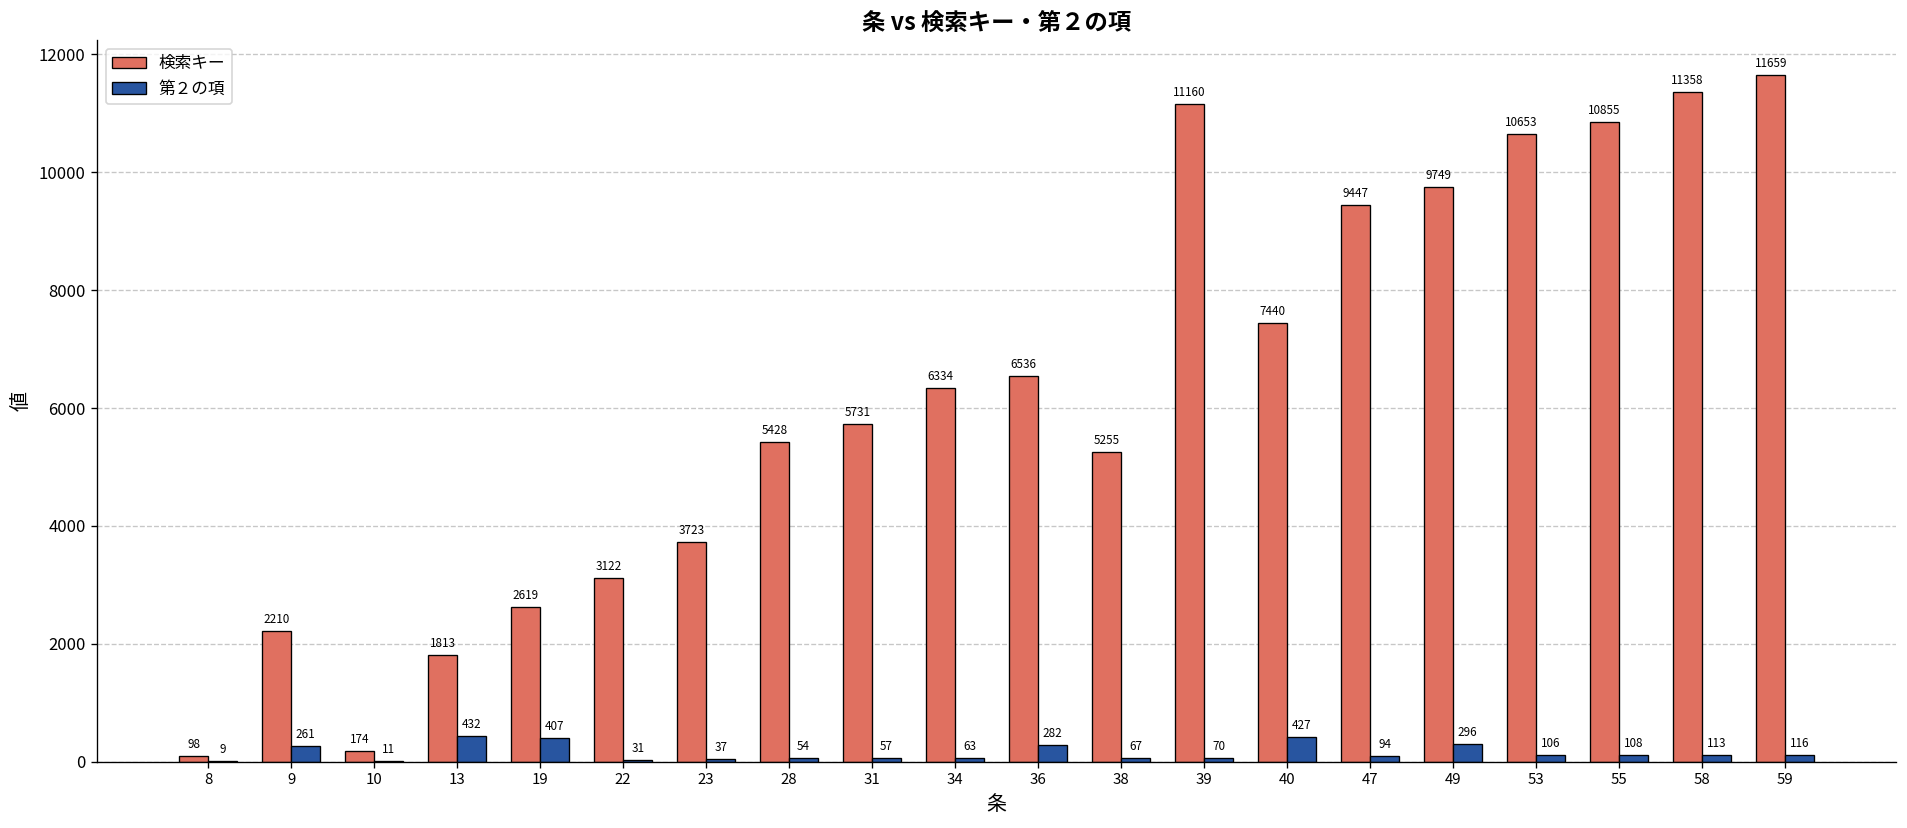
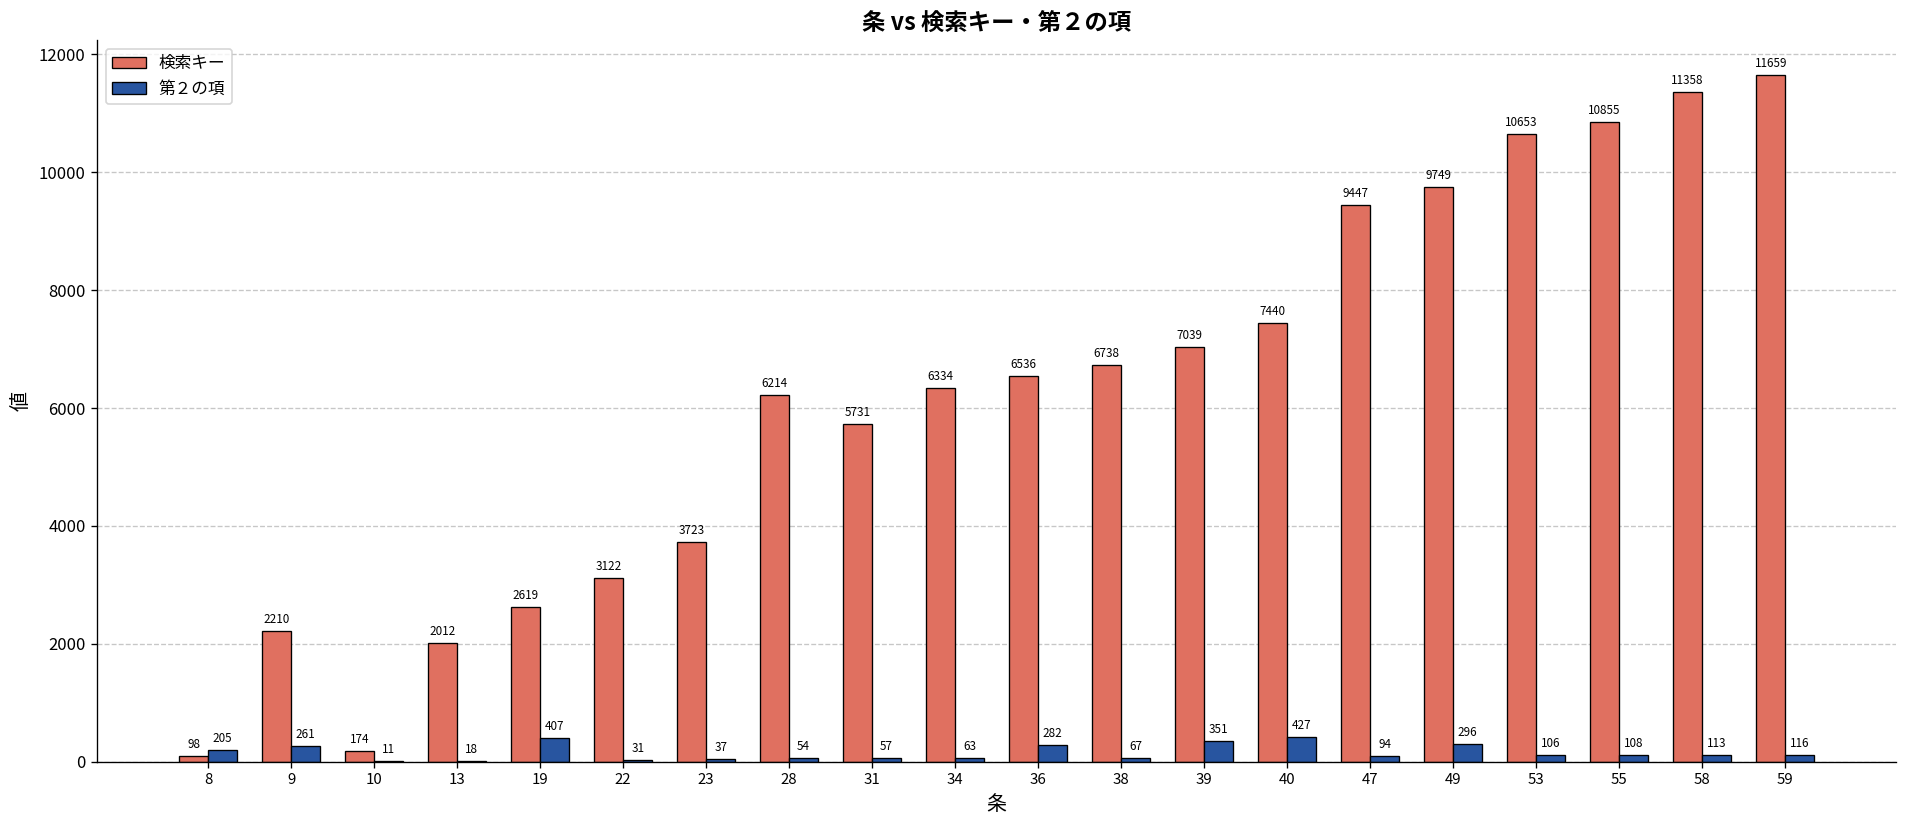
第２の項, 8: 9 -> 205
検索キー, 13: 1813 -> 2012
第２の項, 13: 432 -> 18
検索キー, 28: 5428 -> 6214
検索キー, 38: 5255 -> 6738
検索キー, 39: 11160 -> 7039
第２の項, 39: 70 -> 351
